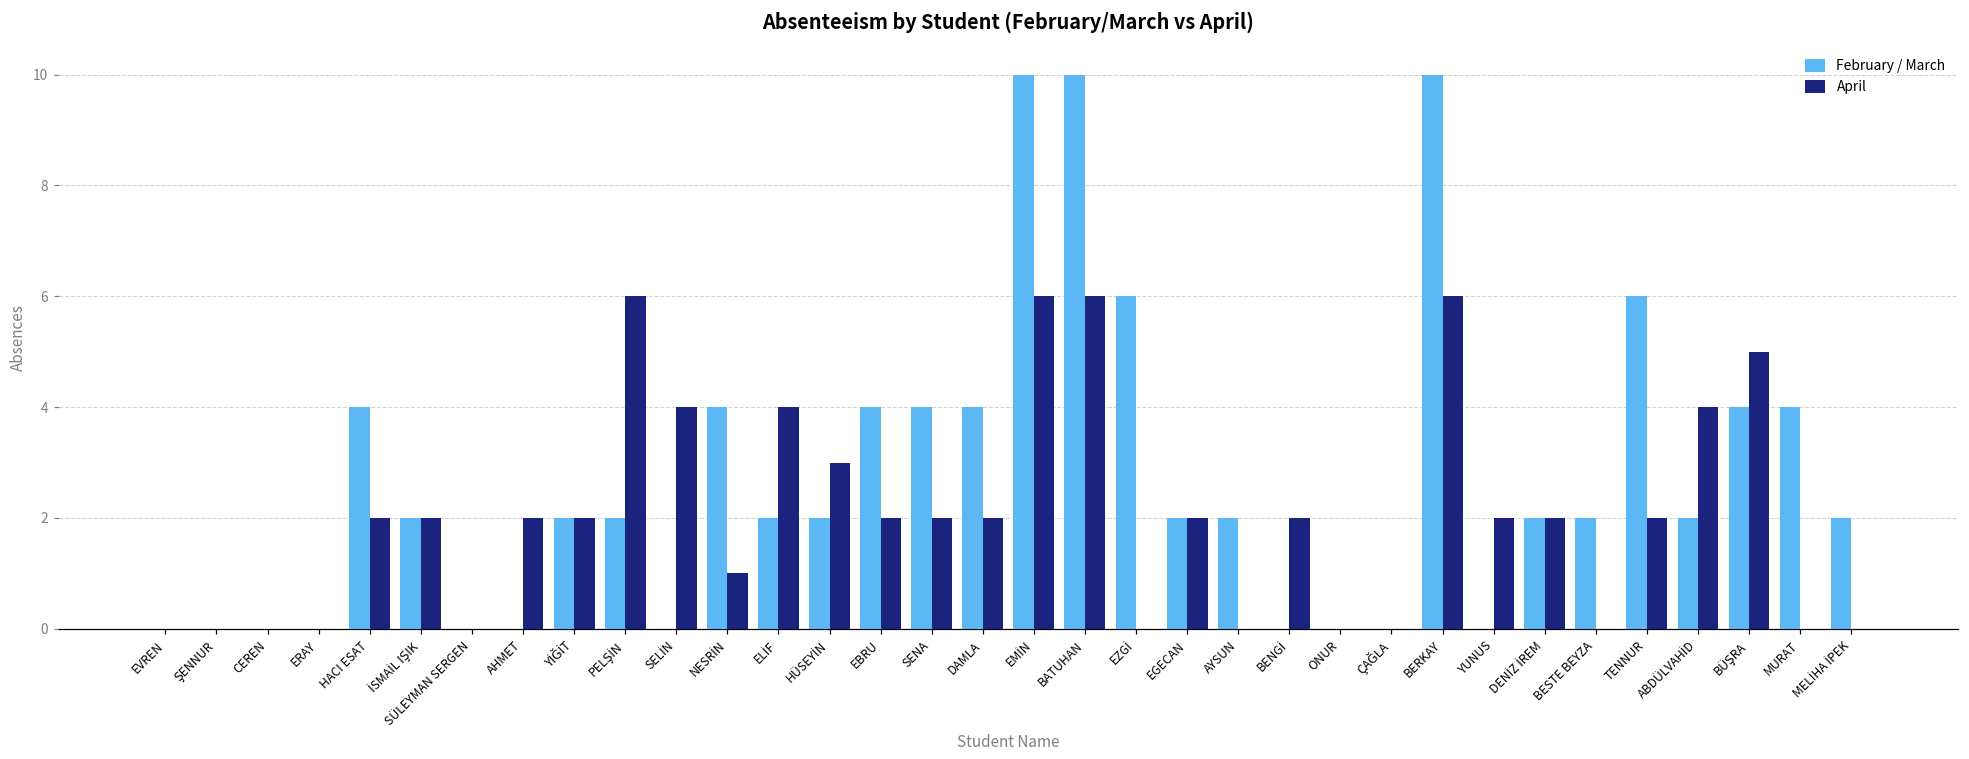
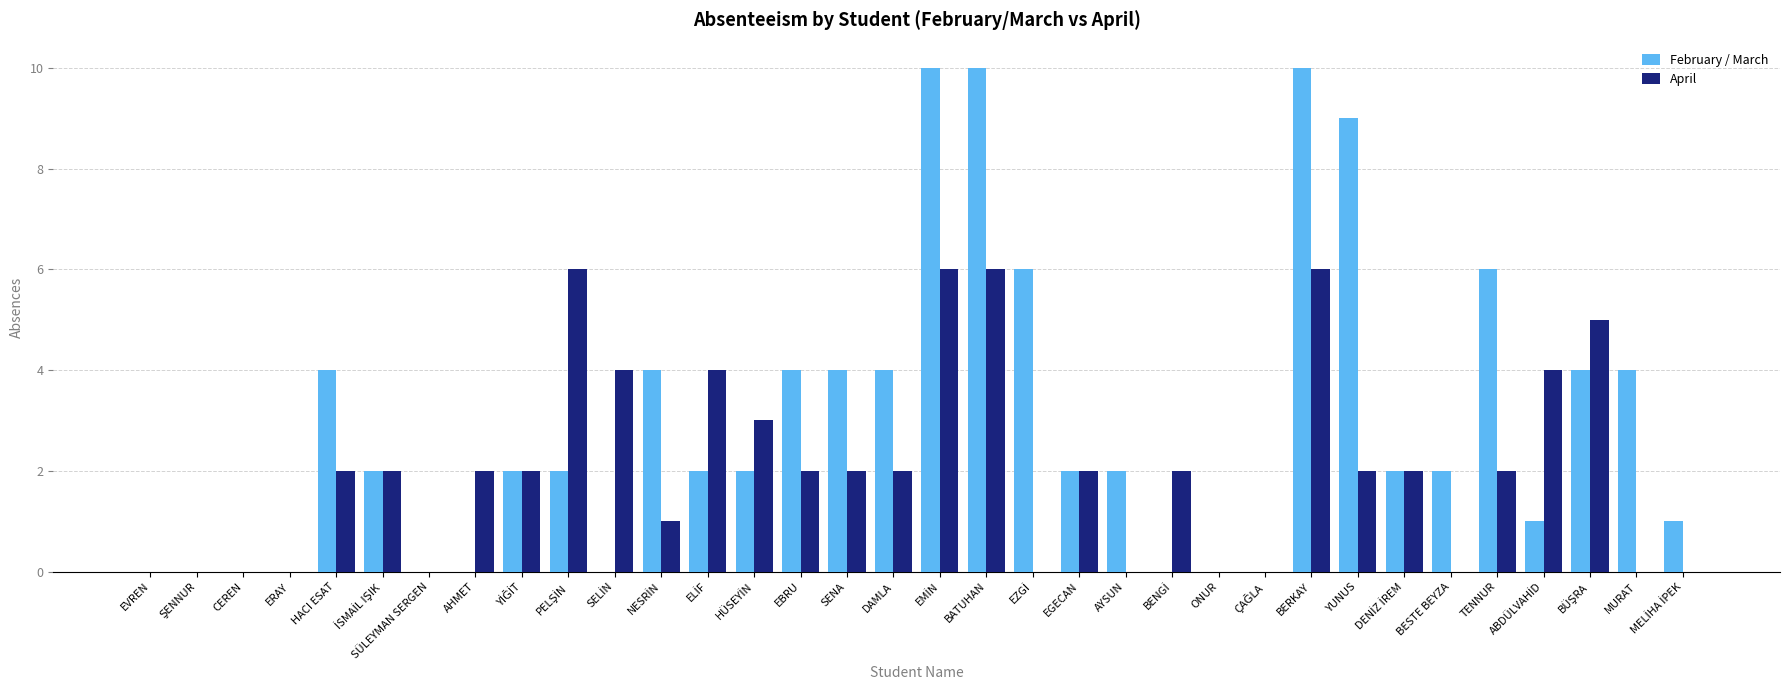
February / March, YUNUS: 0 -> 9
February / March, ABDÜLVAHİD: 2 -> 1
February / March, MELİHA İPEK: 2 -> 1
